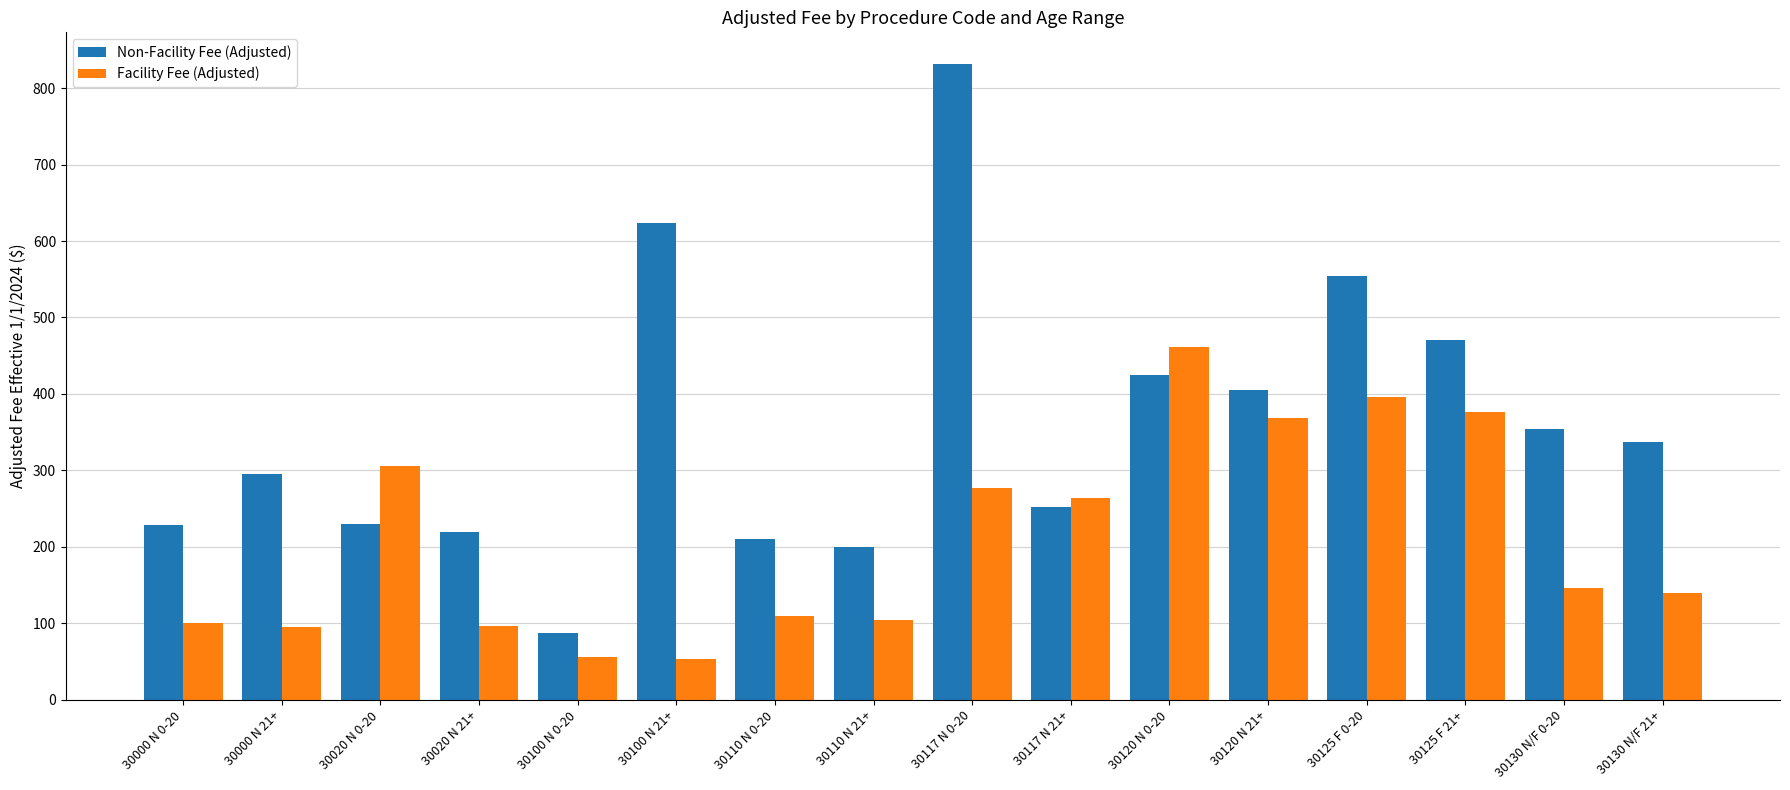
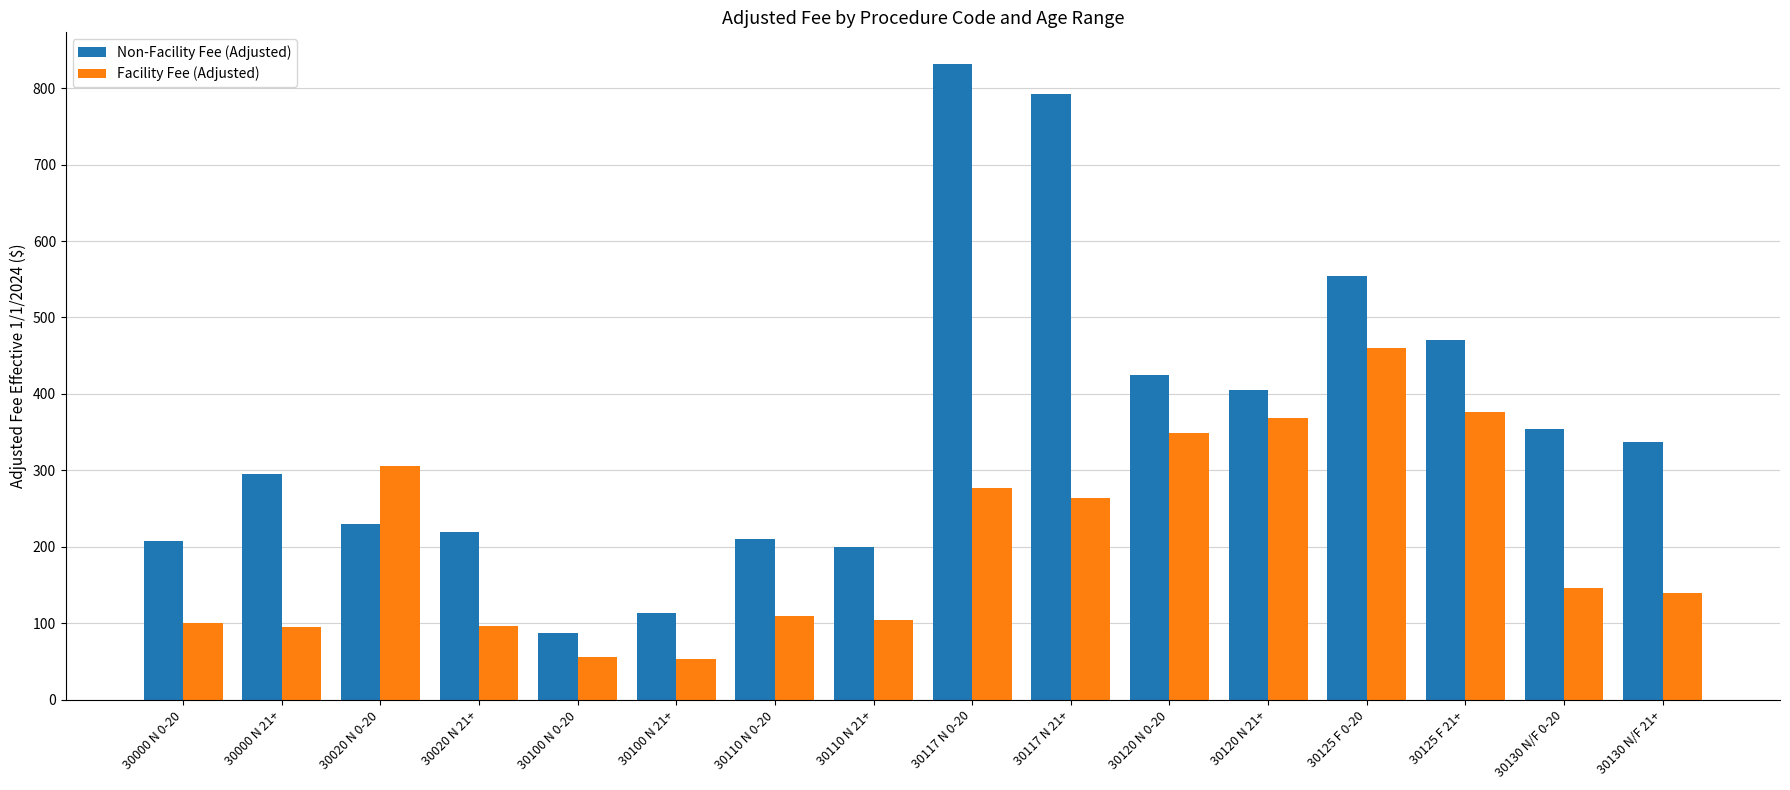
Non-Facility Fee (Adjusted), 30000 N 0-20: 230 -> 210
Non-Facility Fee (Adjusted), 30100 N 21+: 620 -> 110
Non-Facility Fee (Adjusted), 30117 N 21+: 250 -> 790
Facility Fee (Adjusted), 30120 N 0-20: 460 -> 350
Facility Fee (Adjusted), 30125 F 0-20: 400 -> 460
